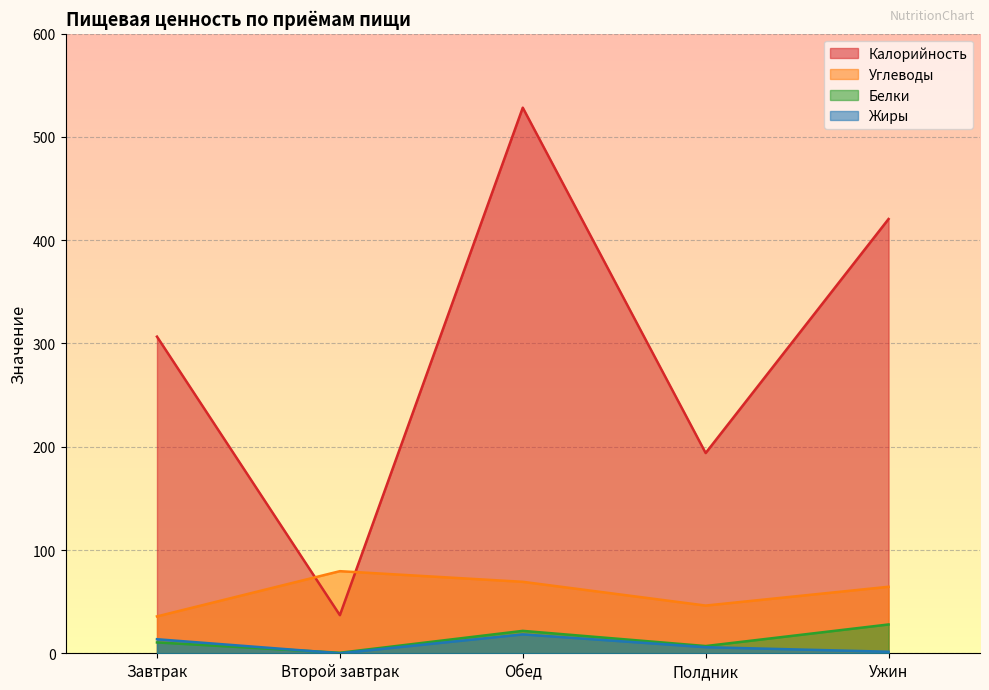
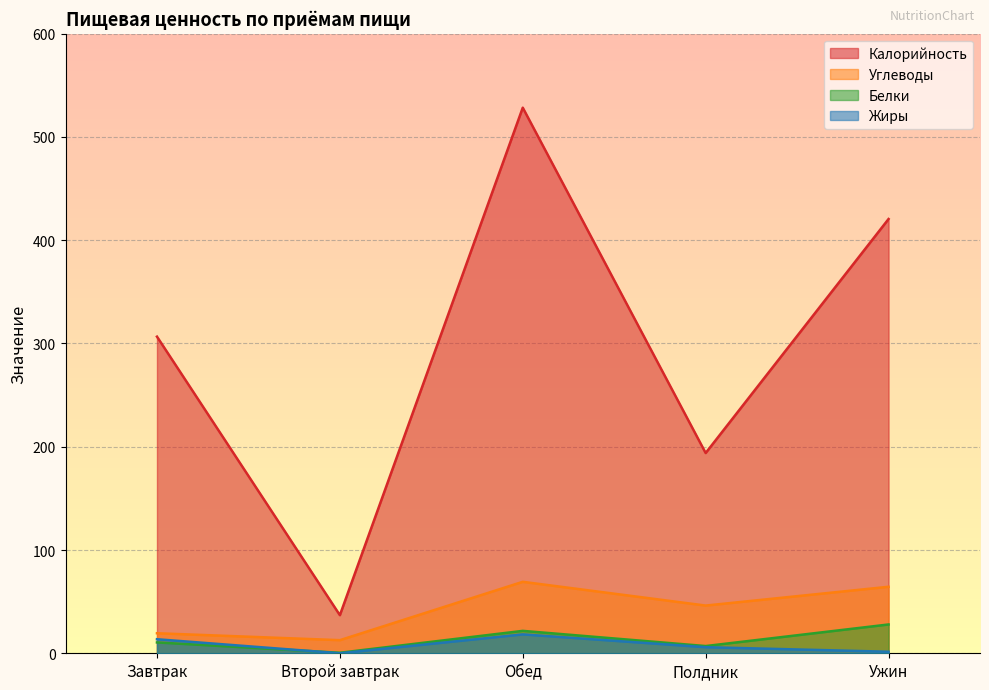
Углеводы, Завтрак: 36 -> 19
Углеводы, Второй завтрак: 80 -> 13
